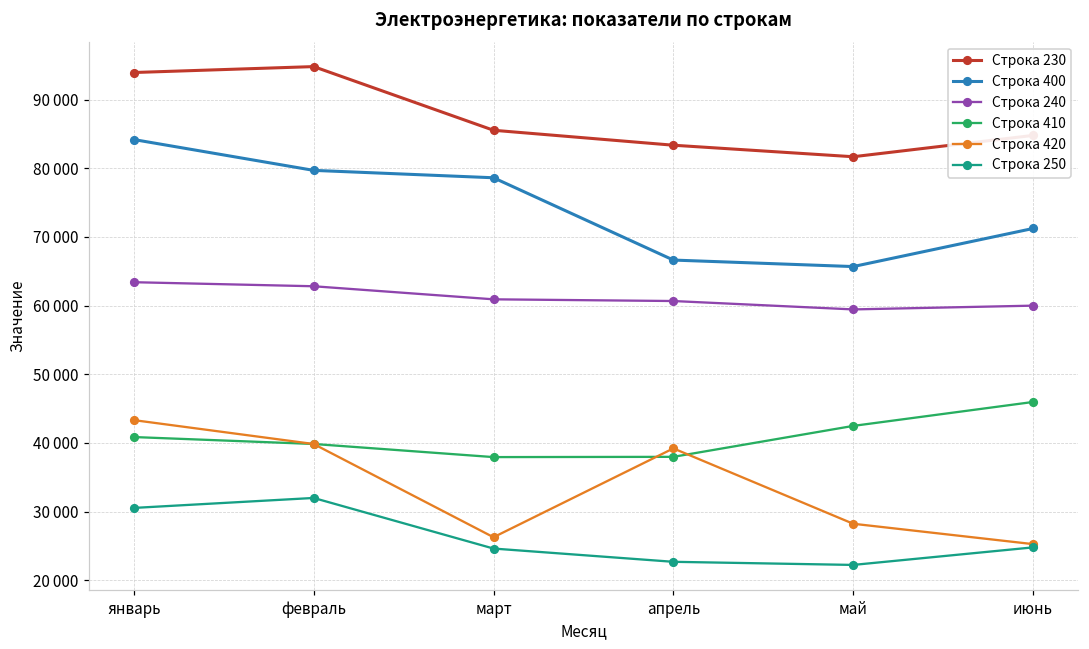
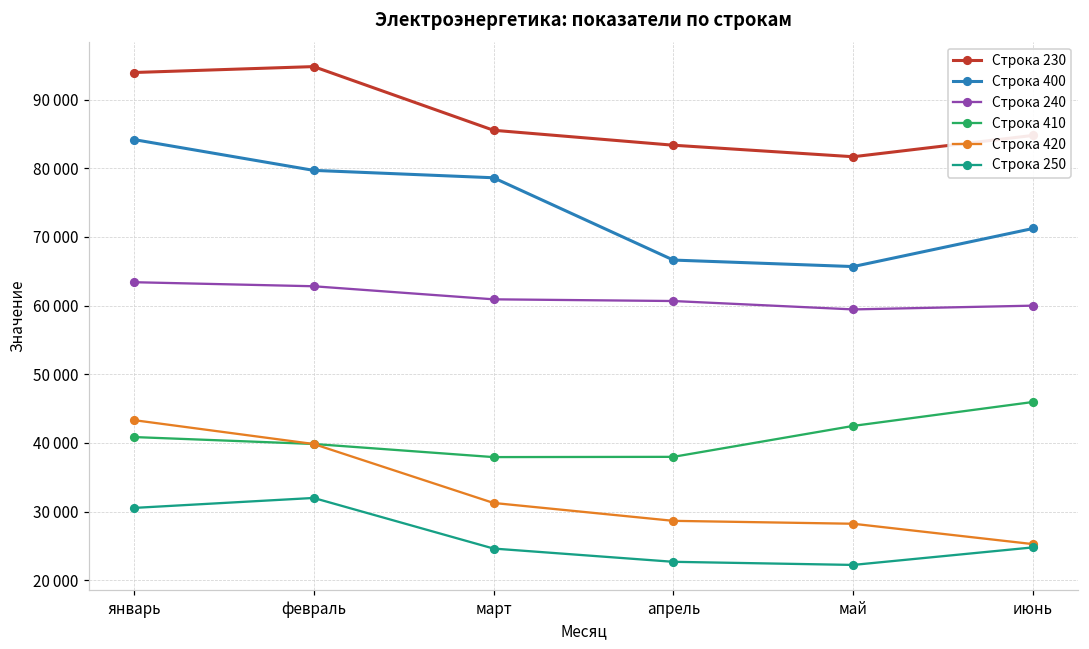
Строка 420, март: 26000 -> 31000
Строка 420, апрель: 39000 -> 29000
